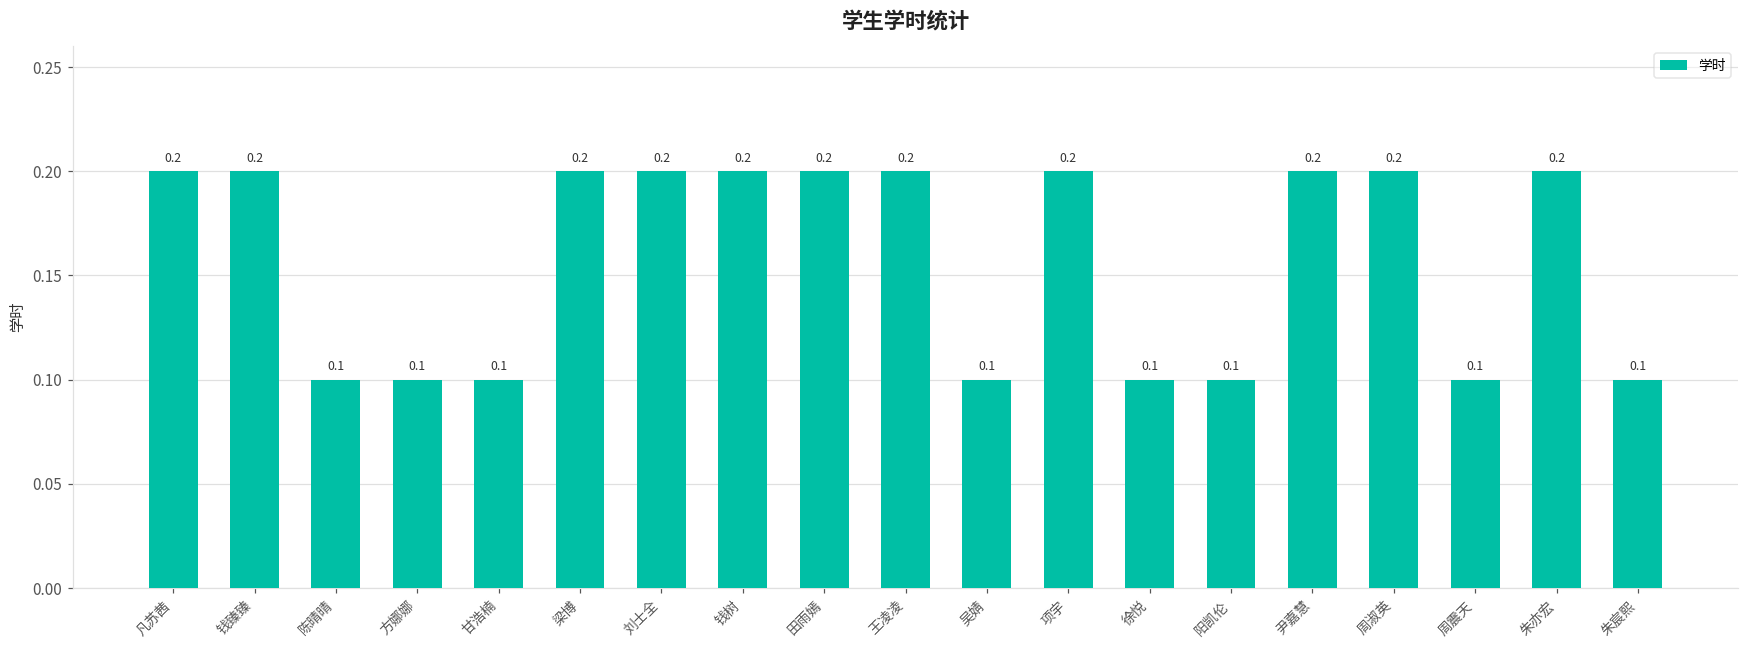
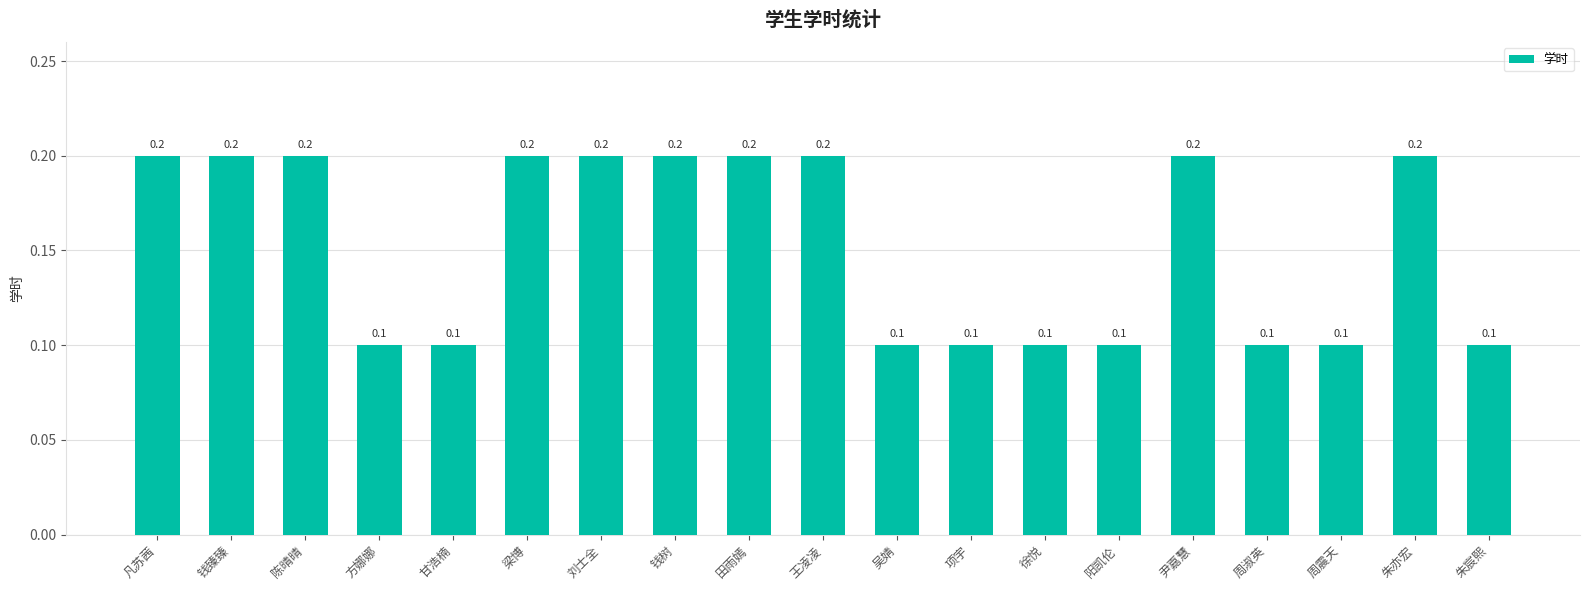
陈晴晴: 0.1 -> 0.2
项宇: 0.2 -> 0.1
周淑英: 0.2 -> 0.1
